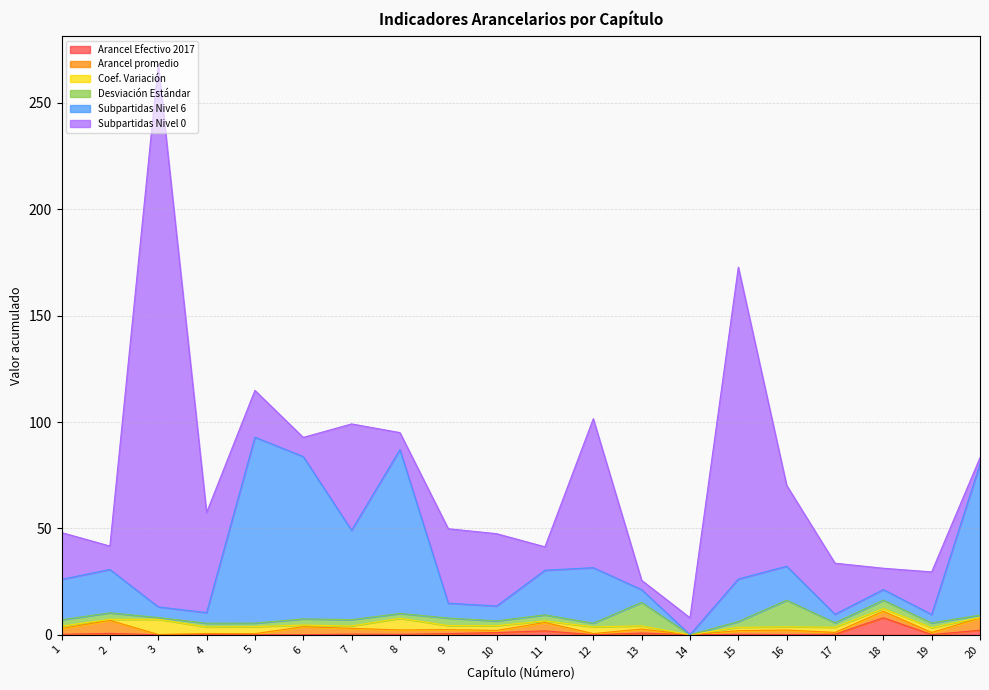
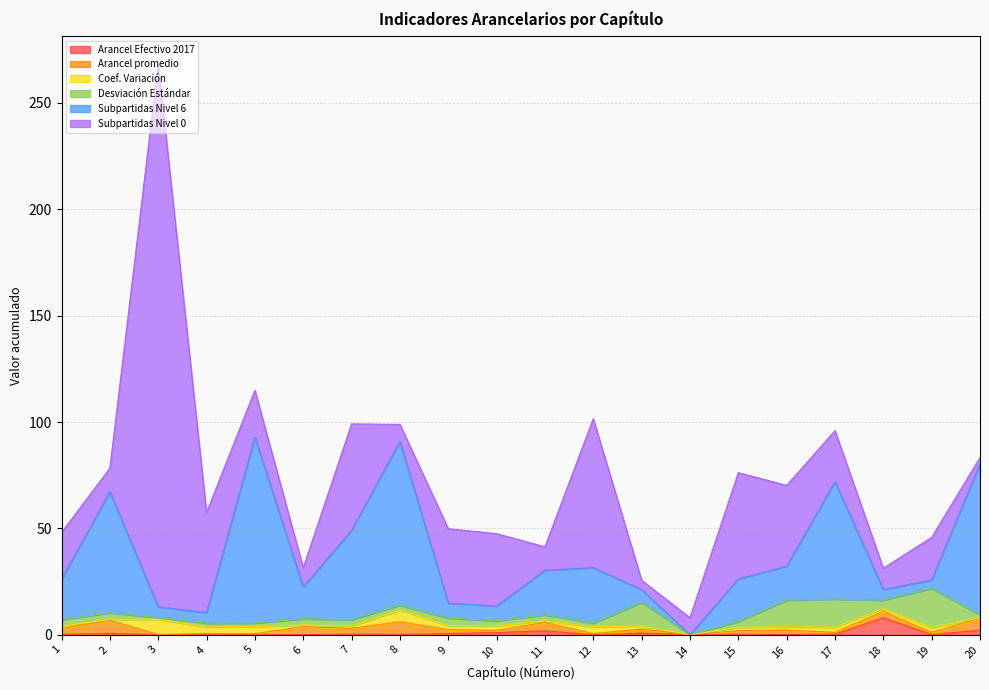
Subpartidas Nivel 6, 2: 20 -> 57
Subpartidas Nivel 6, 6: 76 -> 15
Arancel promedio, 8: 2 -> 6
Subpartidas Nivel 0, 15: 147 -> 50
Desviación Estándar, 17: 2 -> 13
Subpartidas Nivel 6, 17: 4 -> 55
Desviación Estándar, 19: 2 -> 18
